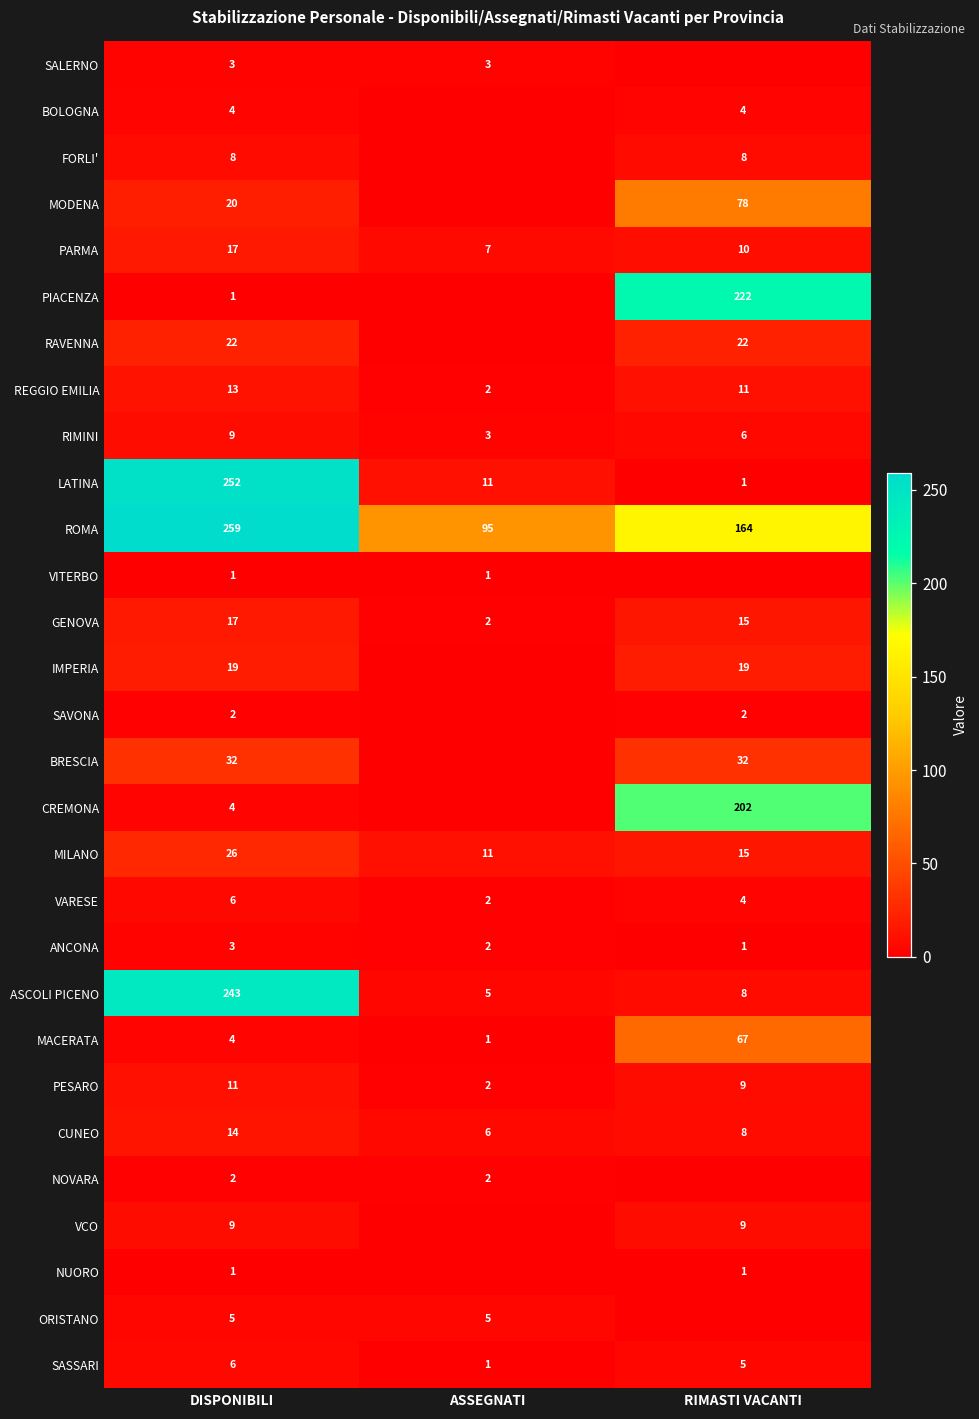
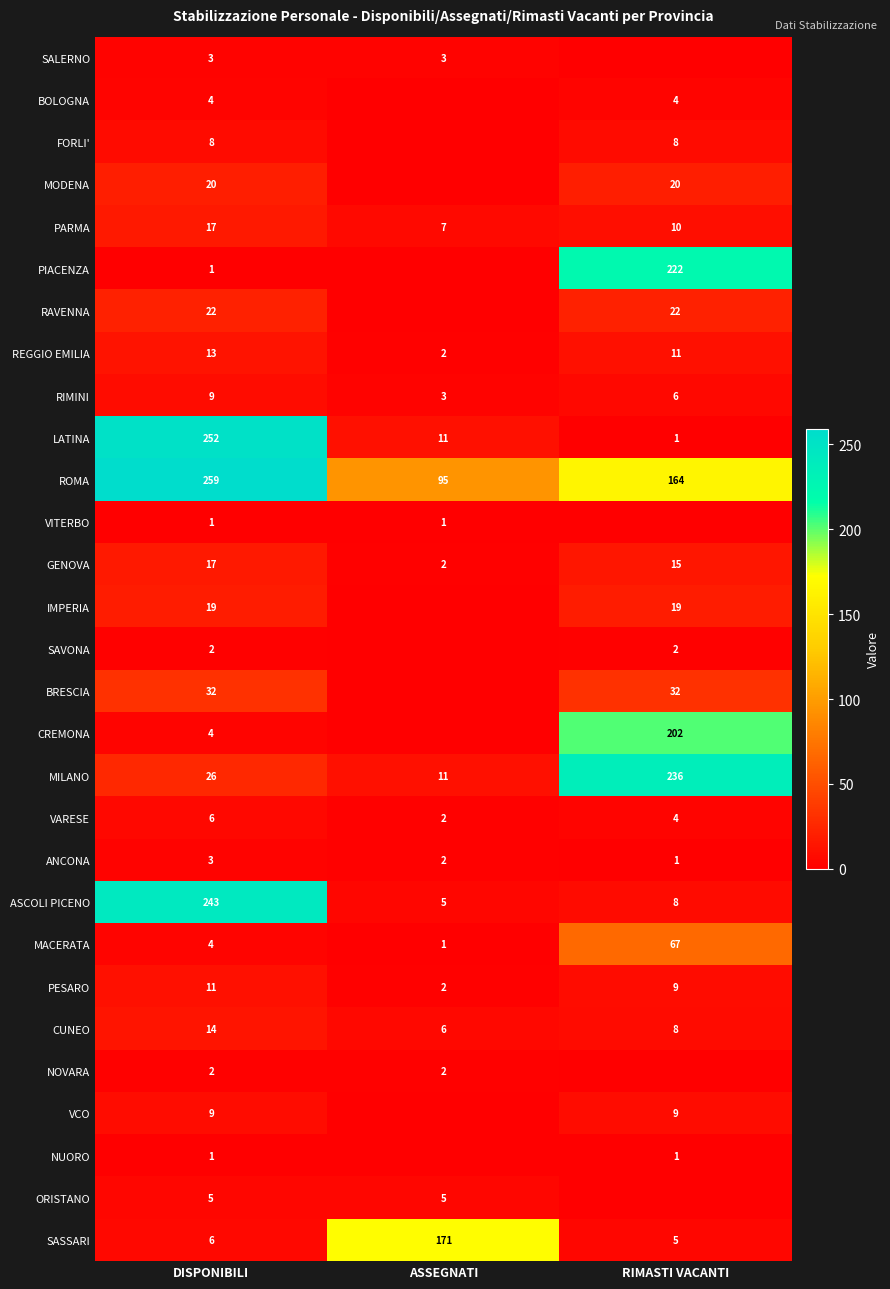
MODENA, RIMASTI VACANTI: 78 -> 20
MILANO, RIMASTI VACANTI: 15 -> 236
SASSARI, ASSEGNATI: 1 -> 171
